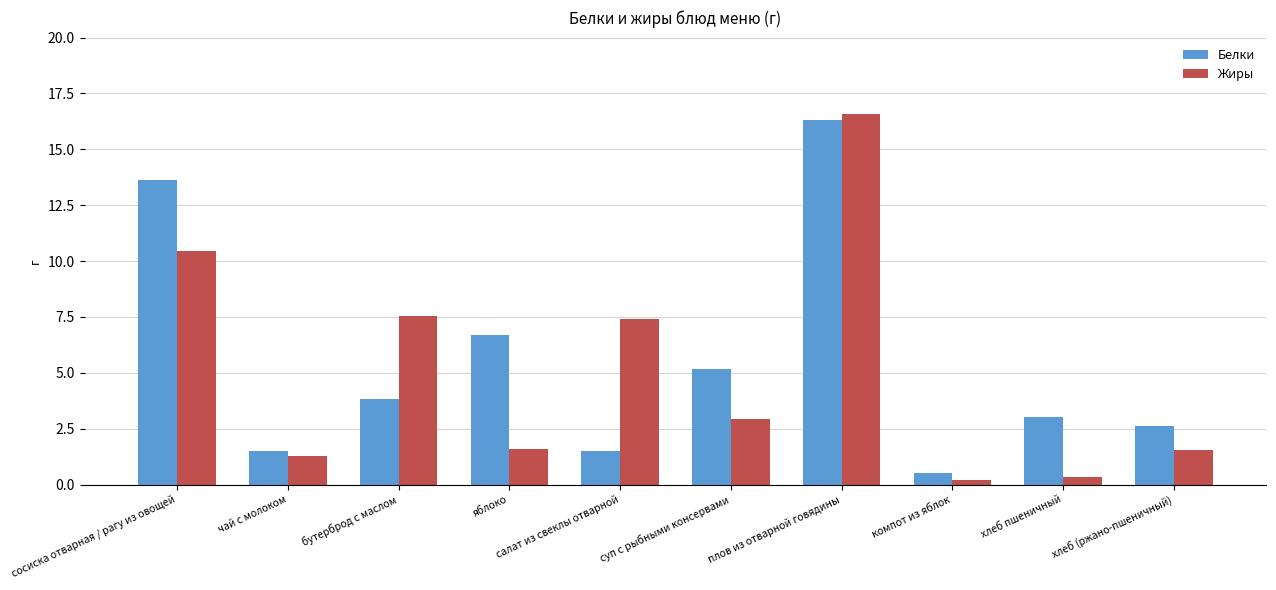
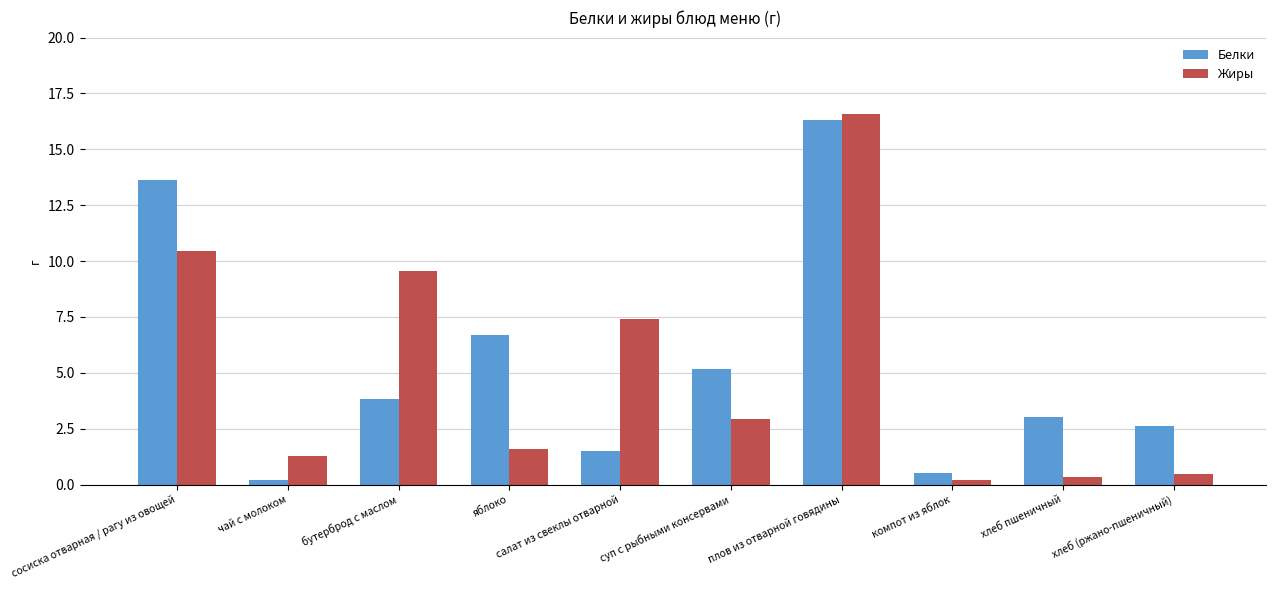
Белки, чай с молоком: 1.5 -> 0.2
Жиры, бутерброд с маслом: 7.6 -> 9.6
Жиры, хлеб (ржано-пшеничный): 1.6 -> 0.5
